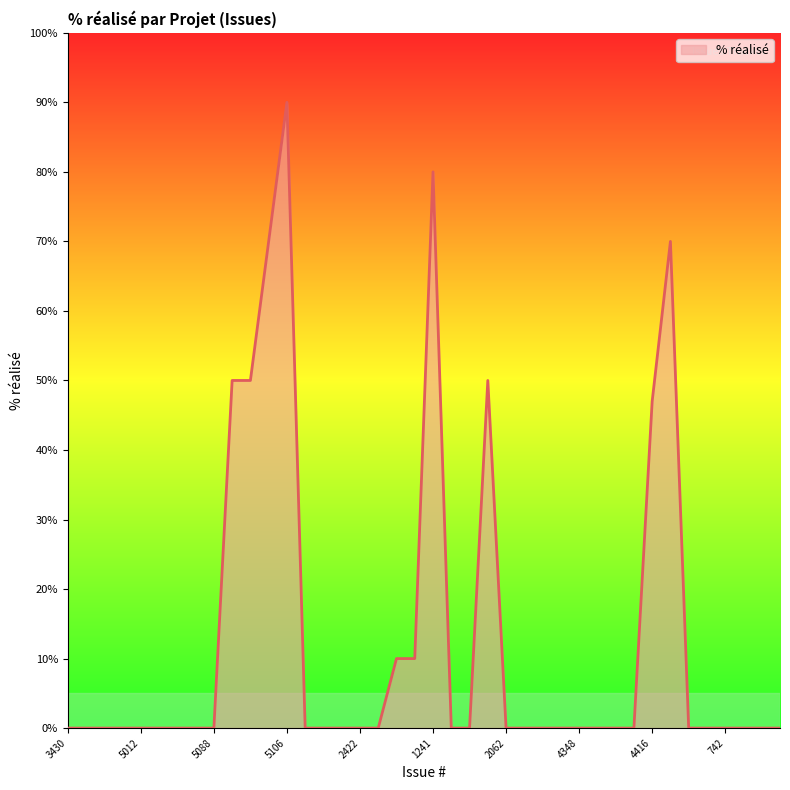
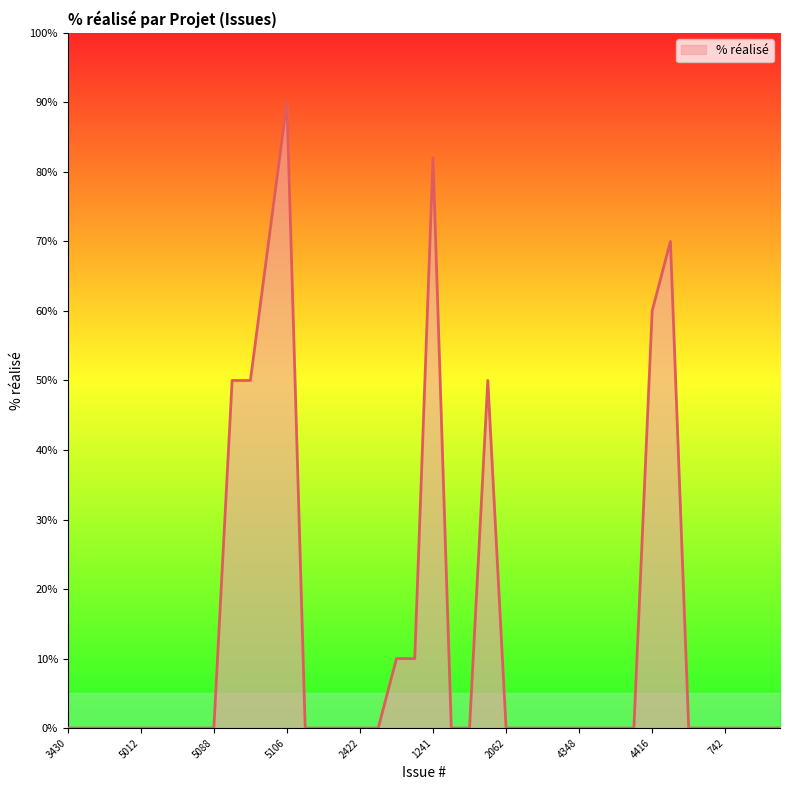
1241: 80% -> 82%
4416: 47% -> 60%
